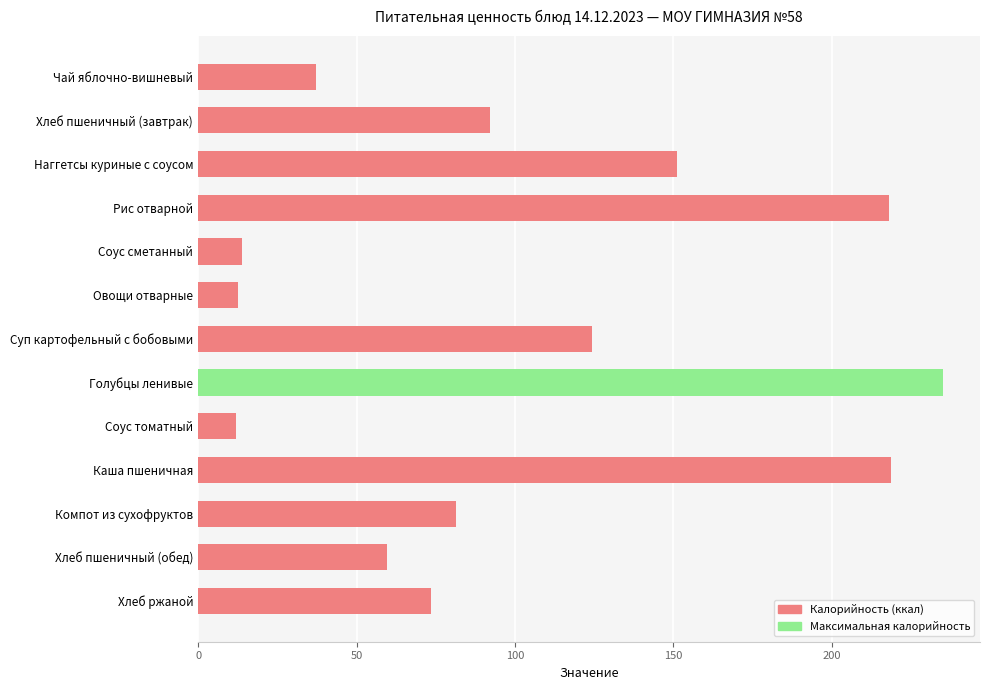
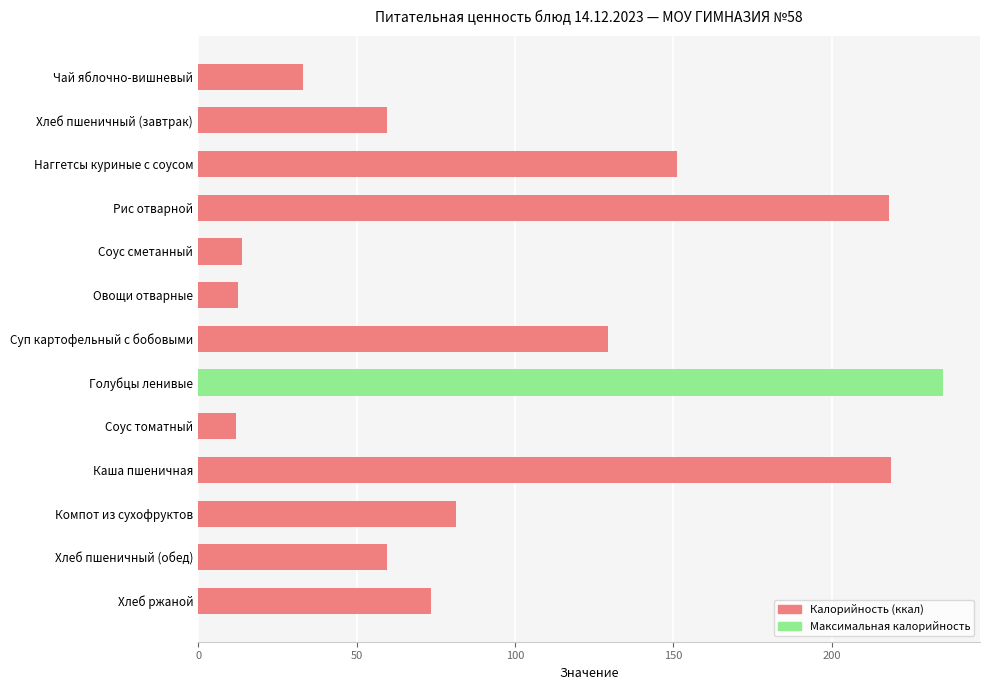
Чай яблочно-вишневый: 37 -> 33
Хлеб пшеничный (завтрак): 92 -> 60
Суп картофельный с бобовыми: 124 -> 129
